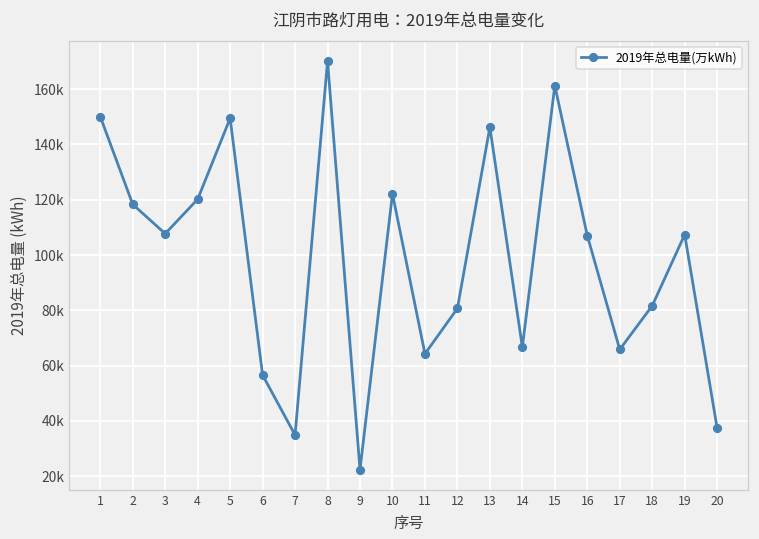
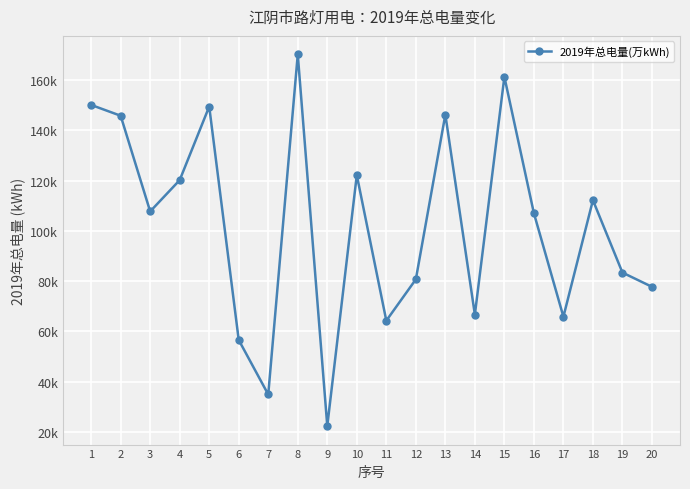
2: 118000 -> 146000
18: 82000 -> 112000
19: 107000 -> 83000
20: 37000 -> 78000
